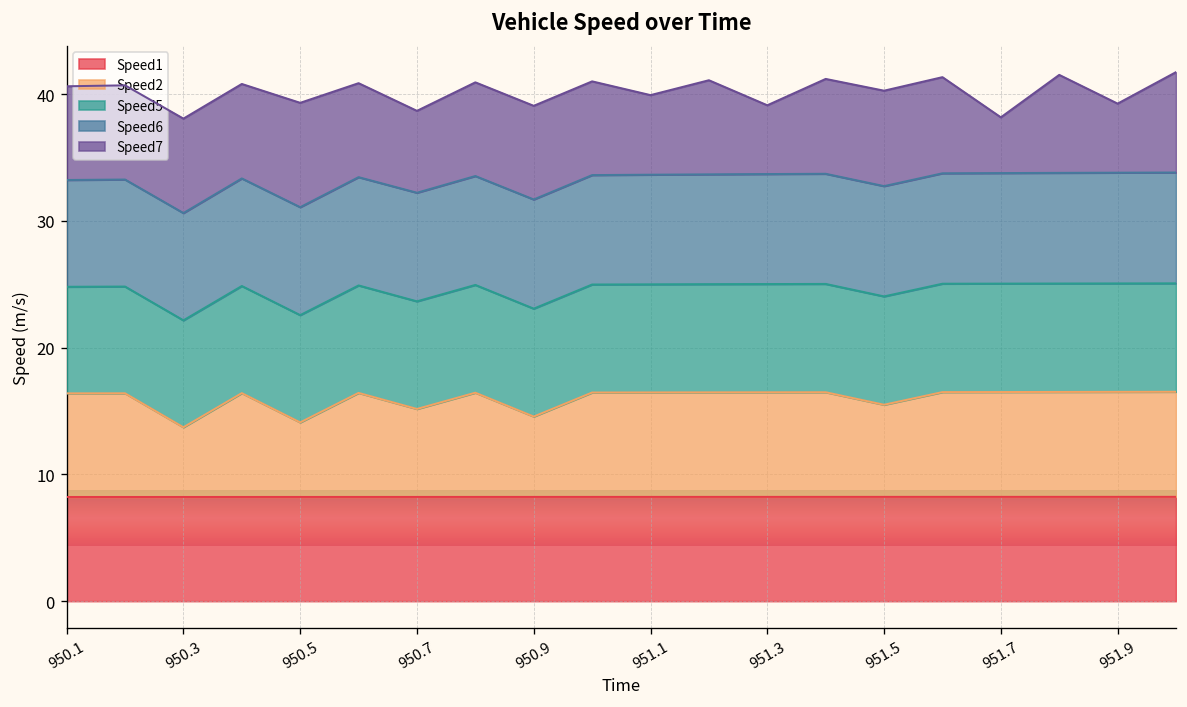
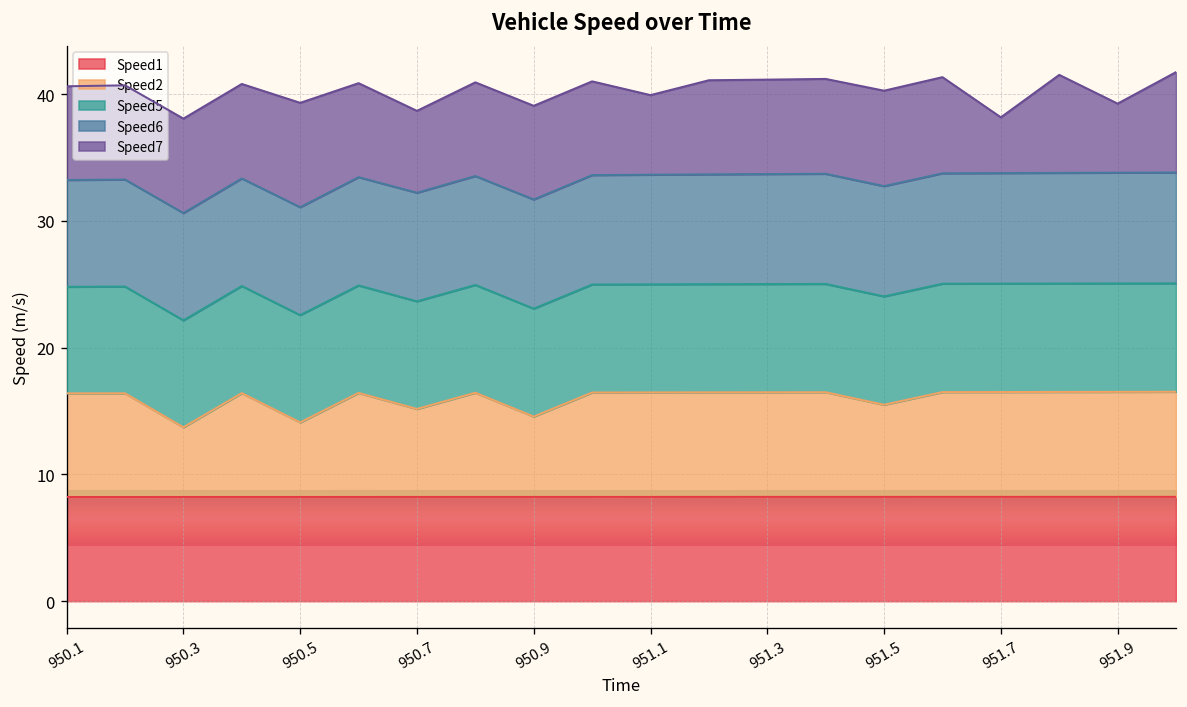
Speed7, 951.3: 5.4 -> 7.4
